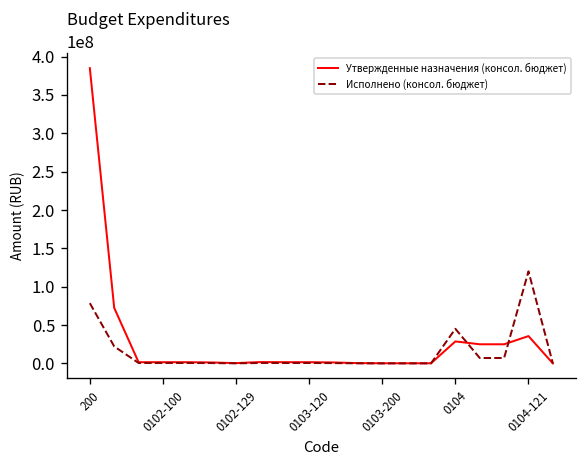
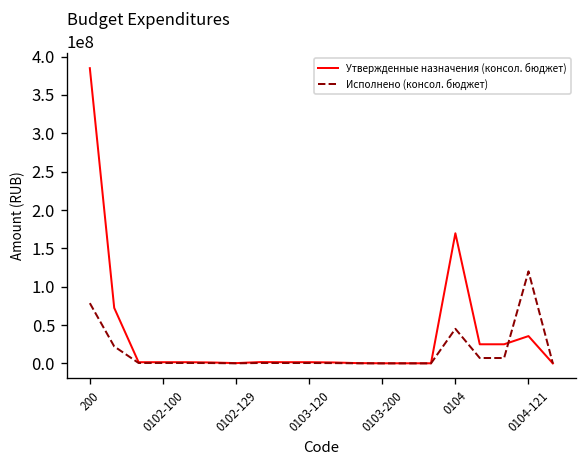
Утвержденные назначения (консол. бюджет), 0104: 30000000 -> 170000000
